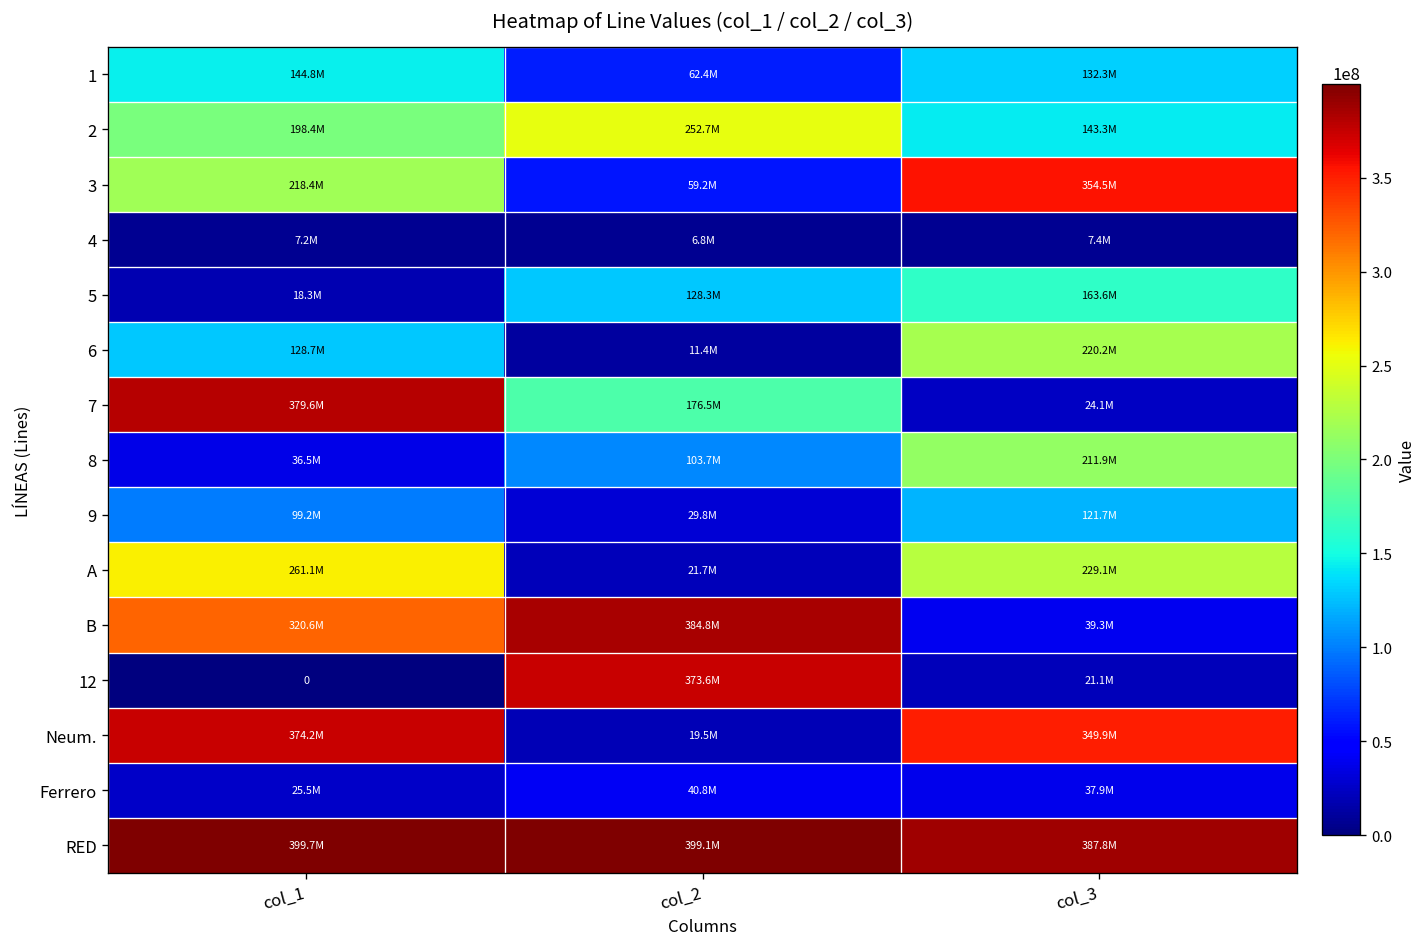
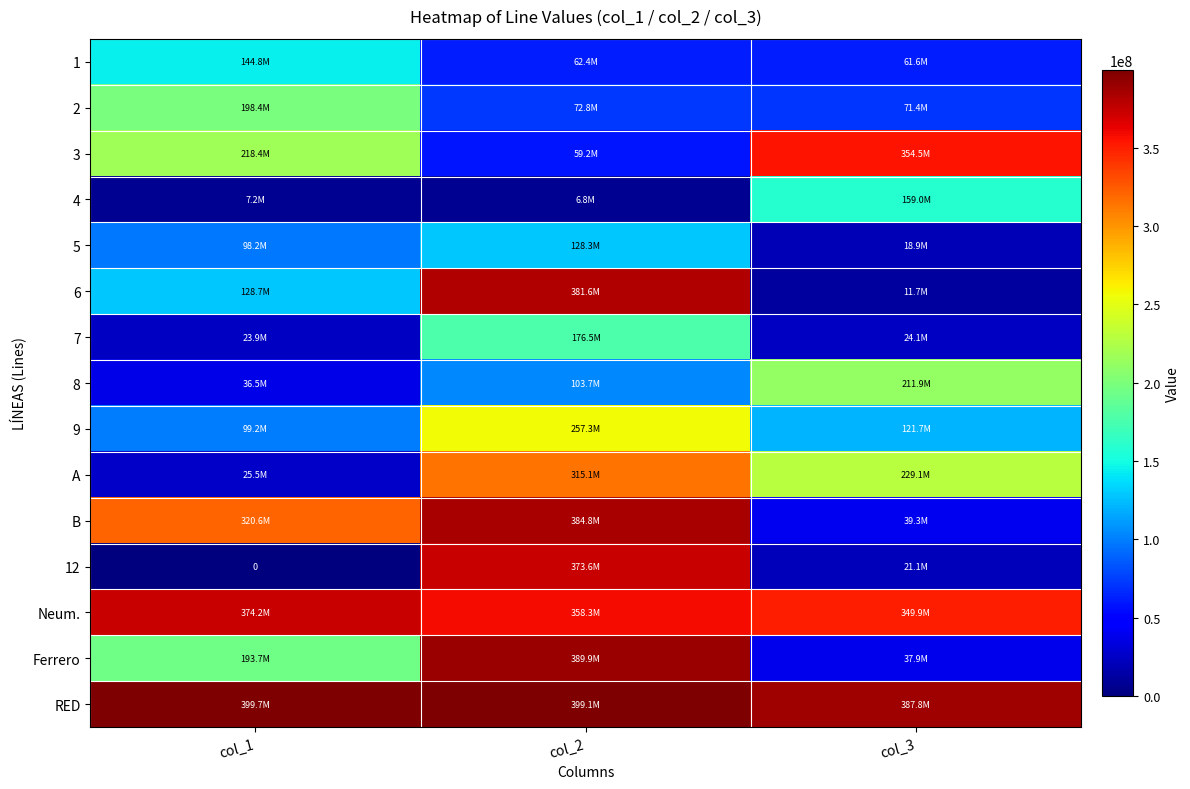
1, col_3: 132.3M -> 61.6M
2, col_2: 252.7M -> 72.8M
2, col_3: 143.3M -> 71.4M
4, col_3: 7.4M -> 159.0M
5, col_1: 18.3M -> 98.2M
5, col_3: 163.6M -> 18.9M
6, col_2: 11.4M -> 381.6M
6, col_3: 220.2M -> 11.7M
7, col_1: 379.6M -> 23.9M
9, col_2: 29.8M -> 257.3M
A, col_1: 261.1M -> 25.5M
A, col_2: 21.7M -> 315.1M
Neum., col_2: 19.5M -> 358.3M
Ferrero, col_1: 25.5M -> 193.7M
Ferrero, col_2: 40.8M -> 389.9M
